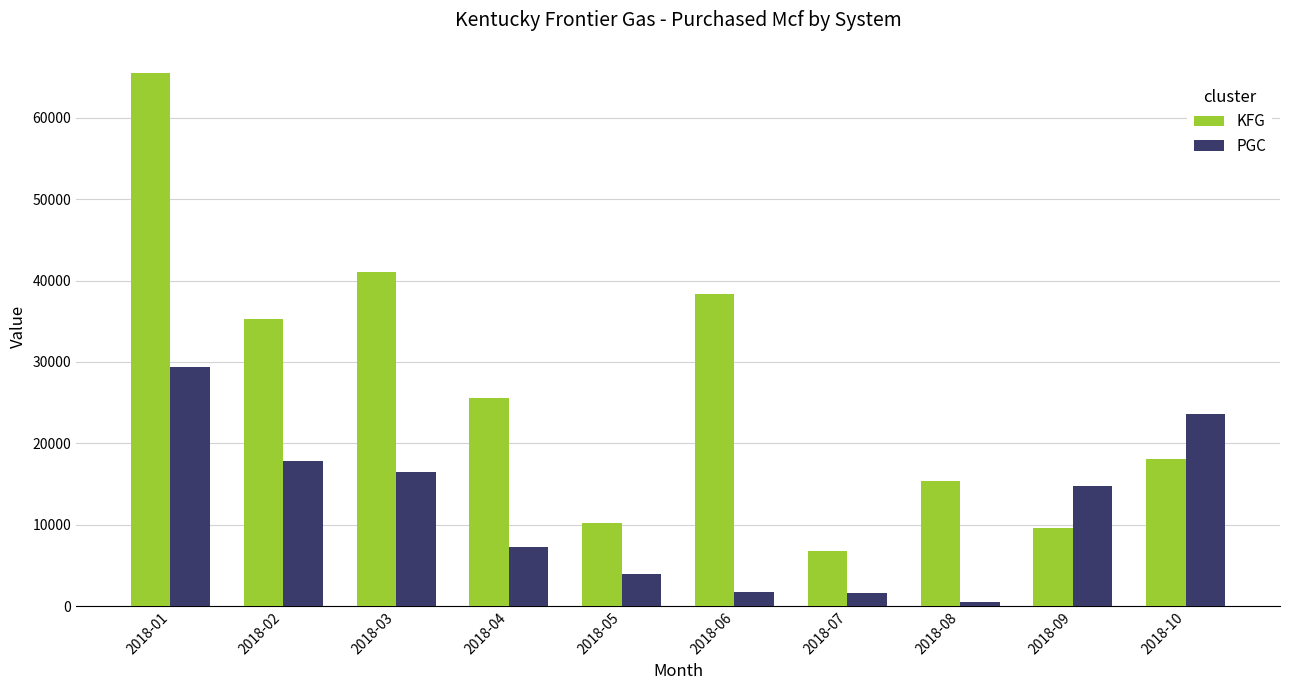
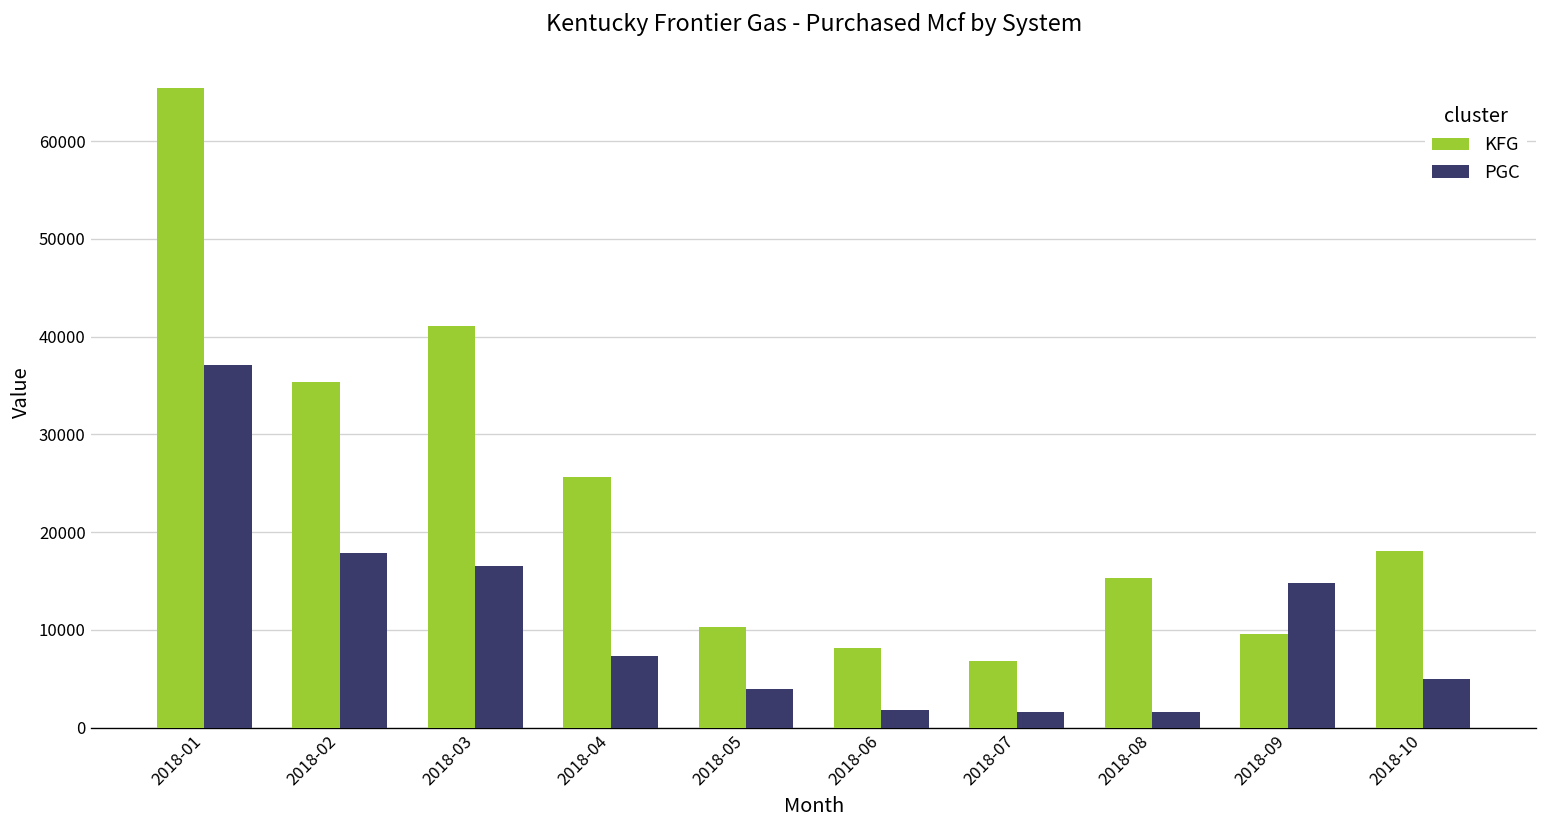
PGC, 2018-01: 29000 -> 37000
KFG, 2018-06: 38000 -> 8000
PGC, 2018-08: 1000 -> 2000
PGC, 2018-10: 24000 -> 5000
